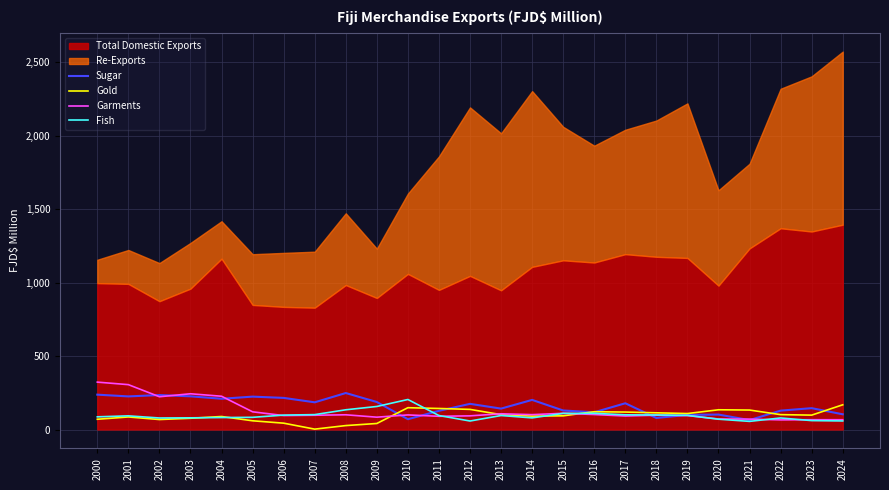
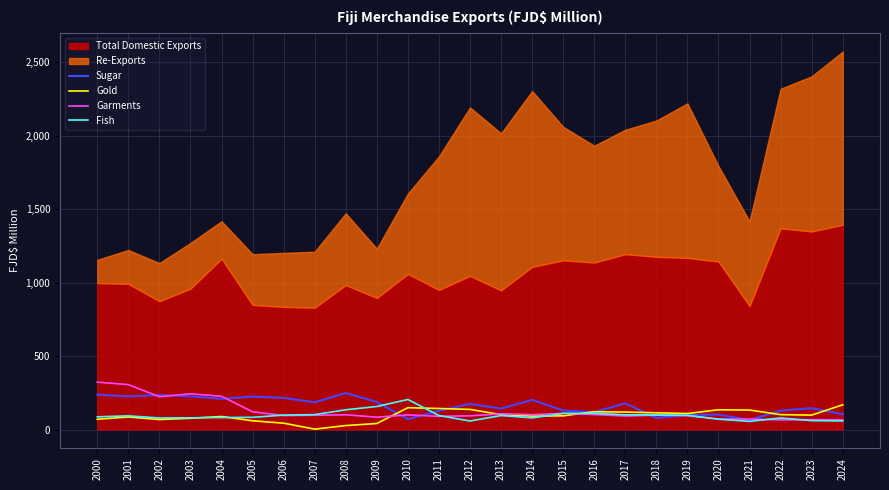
Total Domestic Exports, 2020: 980 -> 1,140
Total Domestic Exports, 2021: 1,230 -> 840
